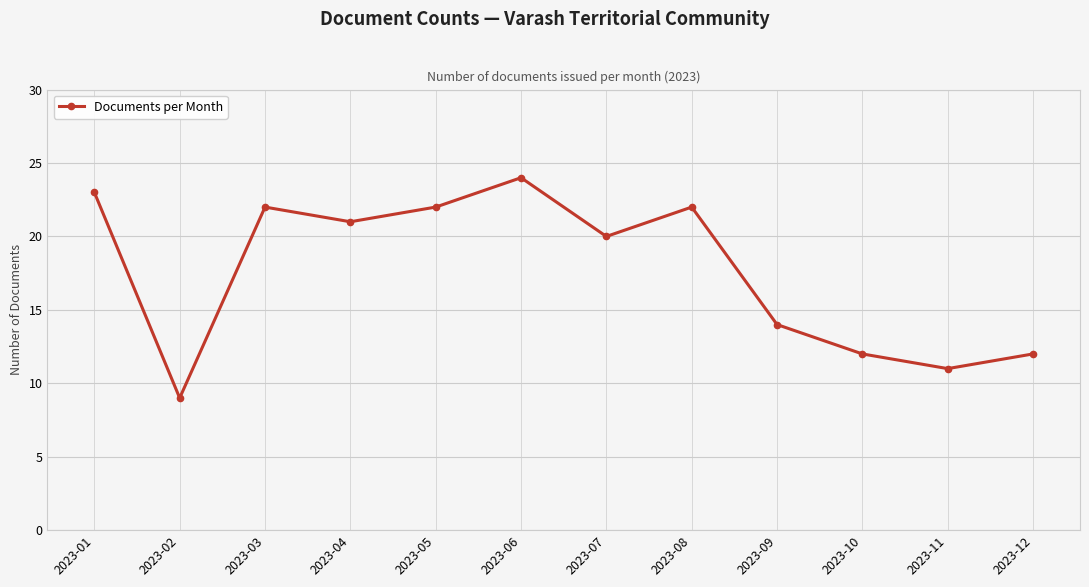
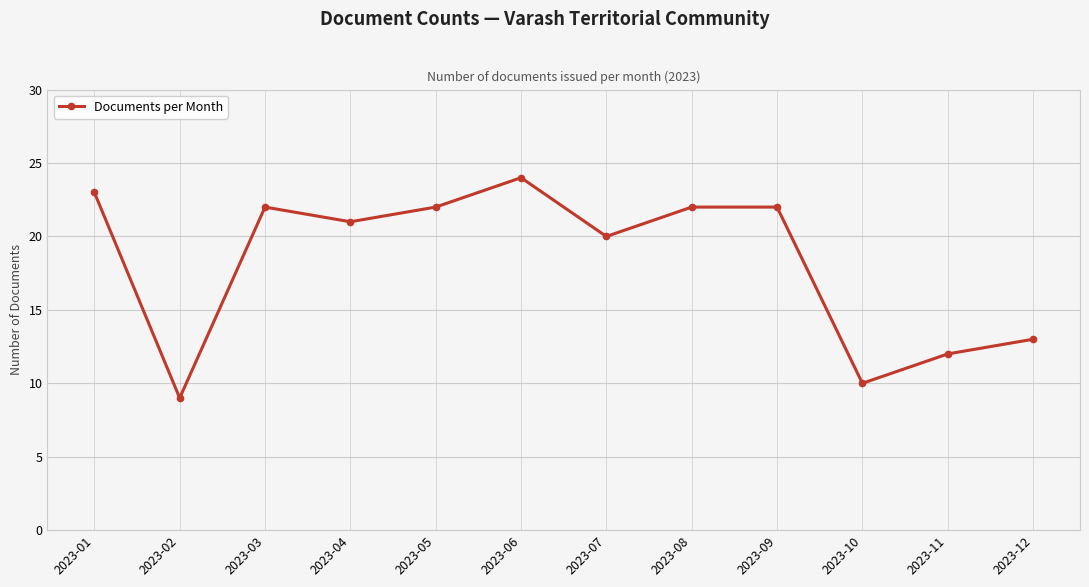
2023-09: 14 -> 22
2023-10: 12 -> 10
2023-11: 11 -> 12
2023-12: 12 -> 13
